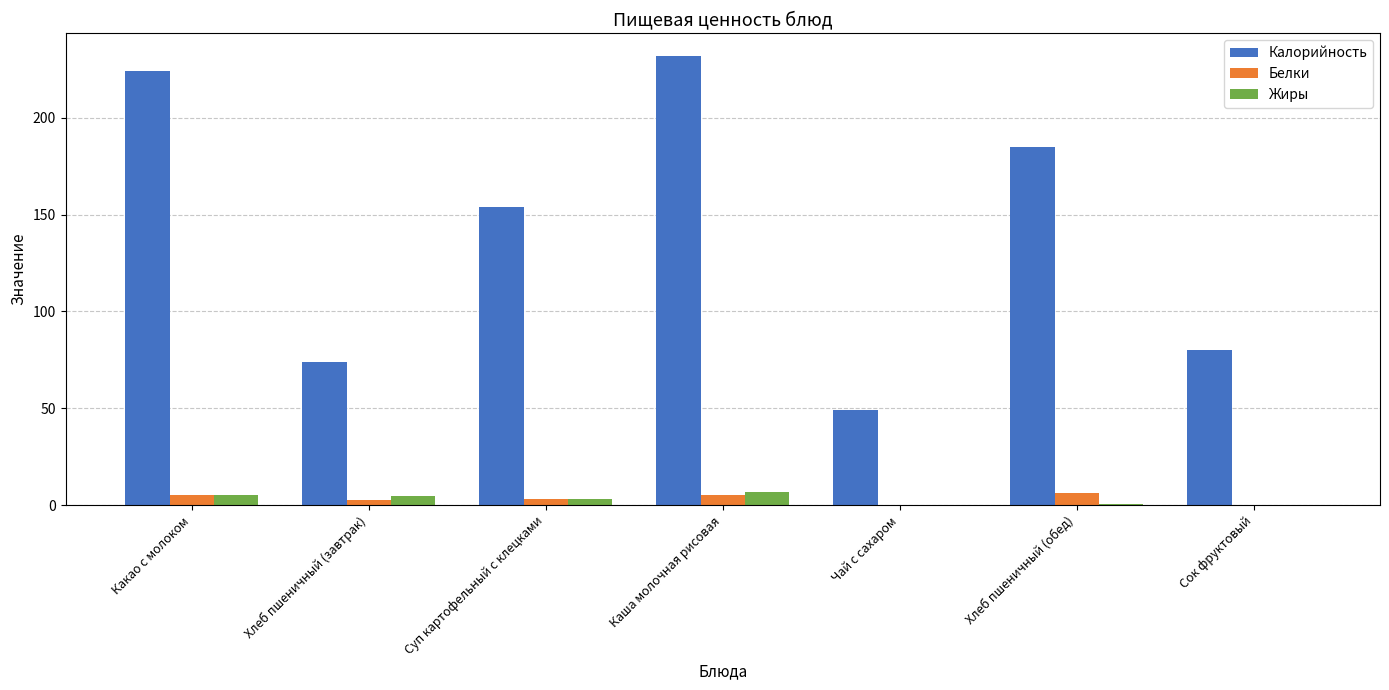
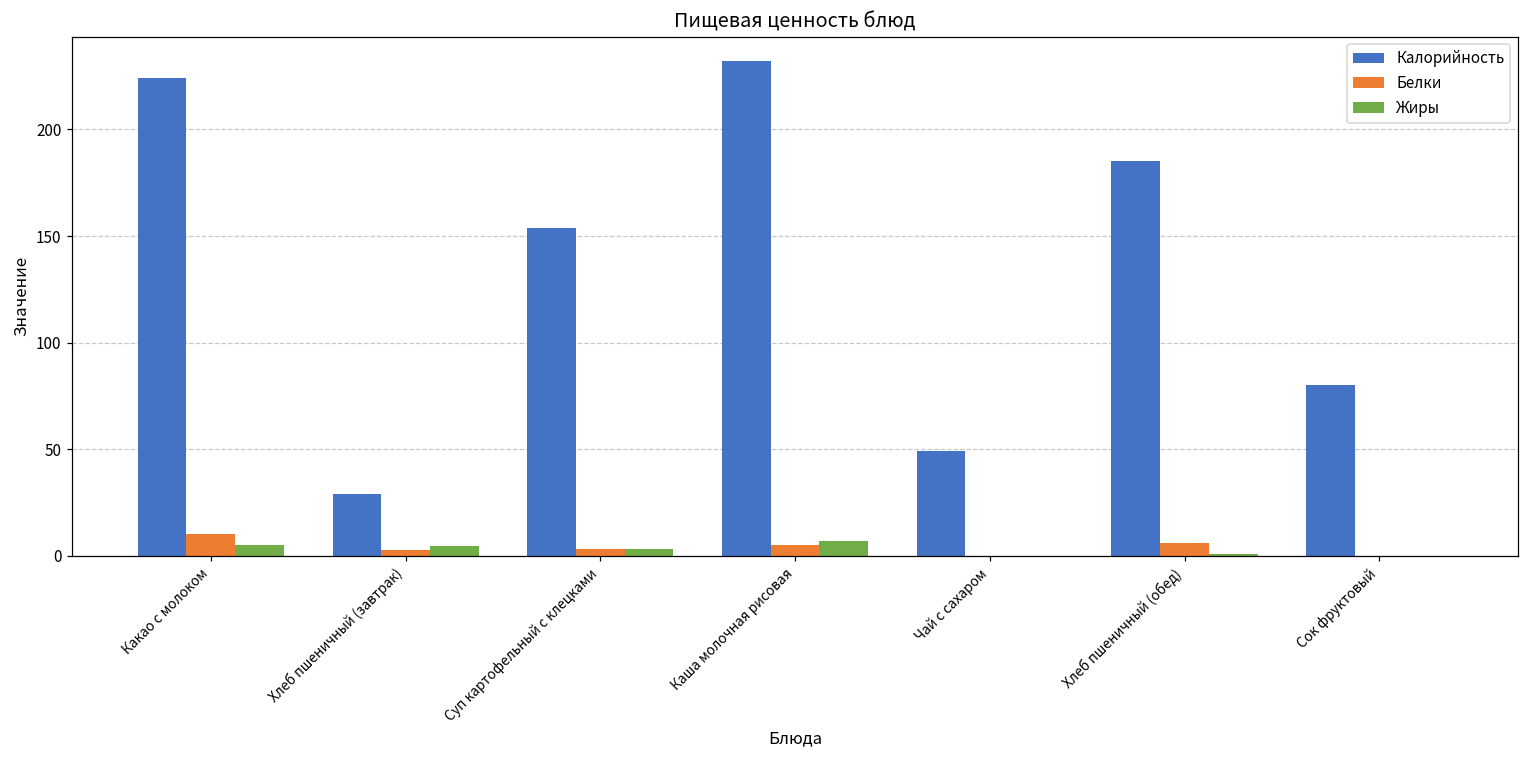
Белки, Какао с молоком: 5 -> 10
Калорийность, Хлеб пшеничный (завтрак): 74 -> 29
